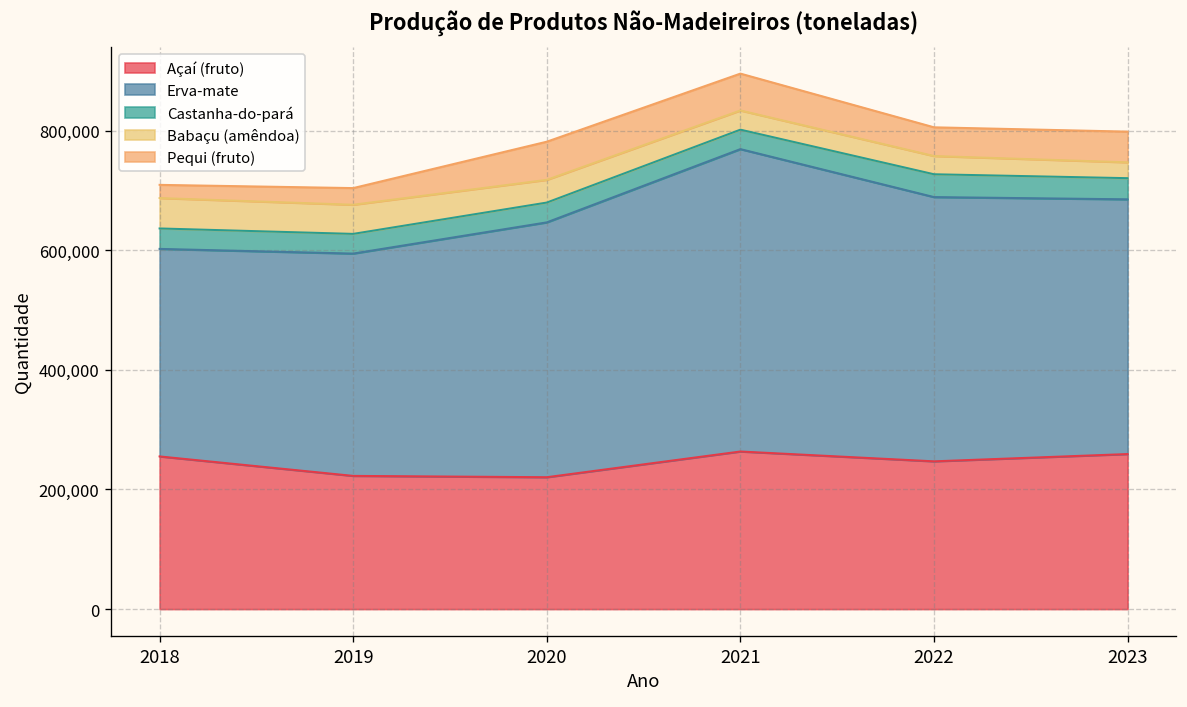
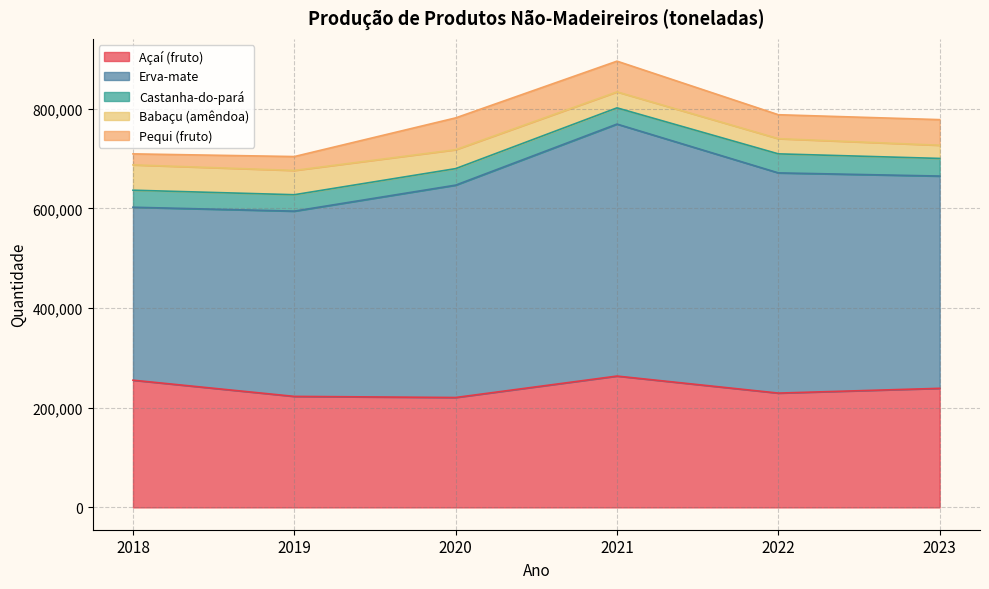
Açaí (fruto), 2022: 250,000 -> 230,000
Açaí (fruto), 2023: 260,000 -> 240,000
